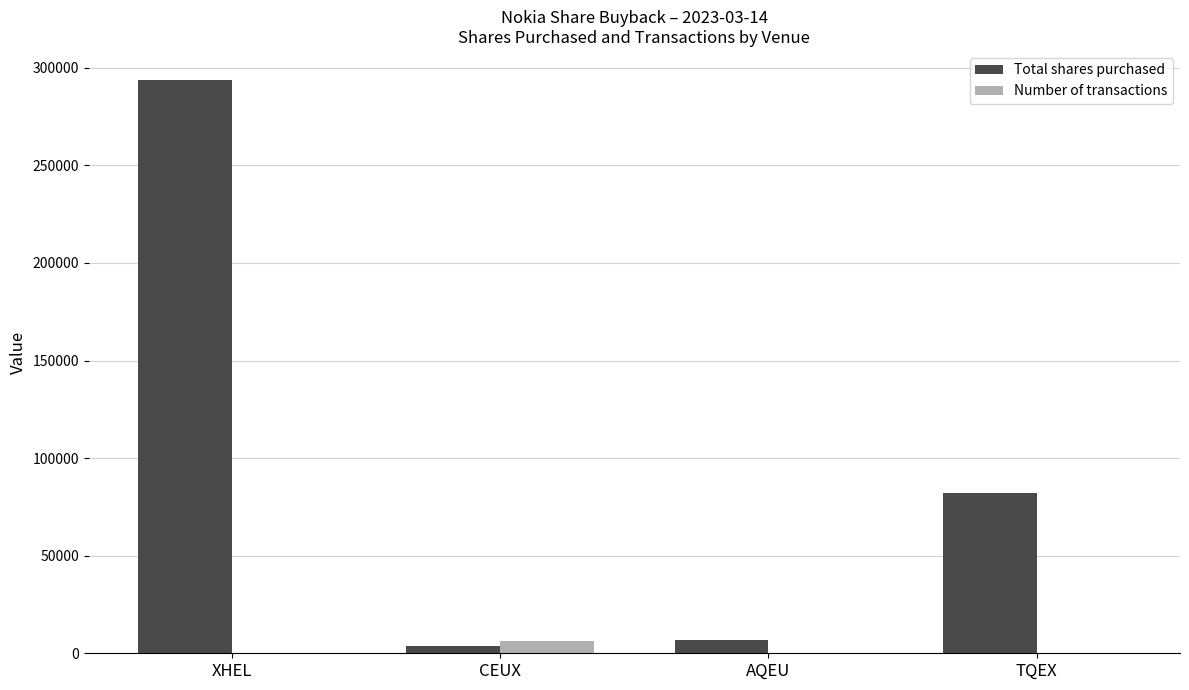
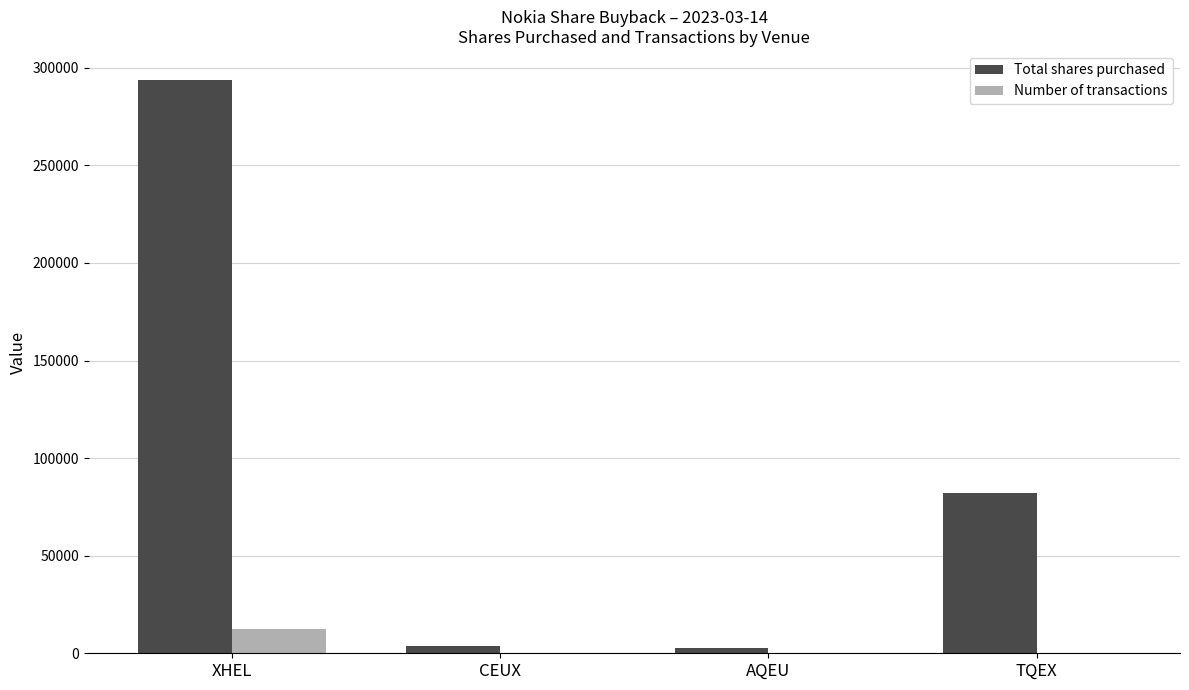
Number of transactions, XHEL: 0 -> 13000
Number of transactions, CEUX: 6000 -> 0
Total shares purchased, AQEU: 7000 -> 3000
